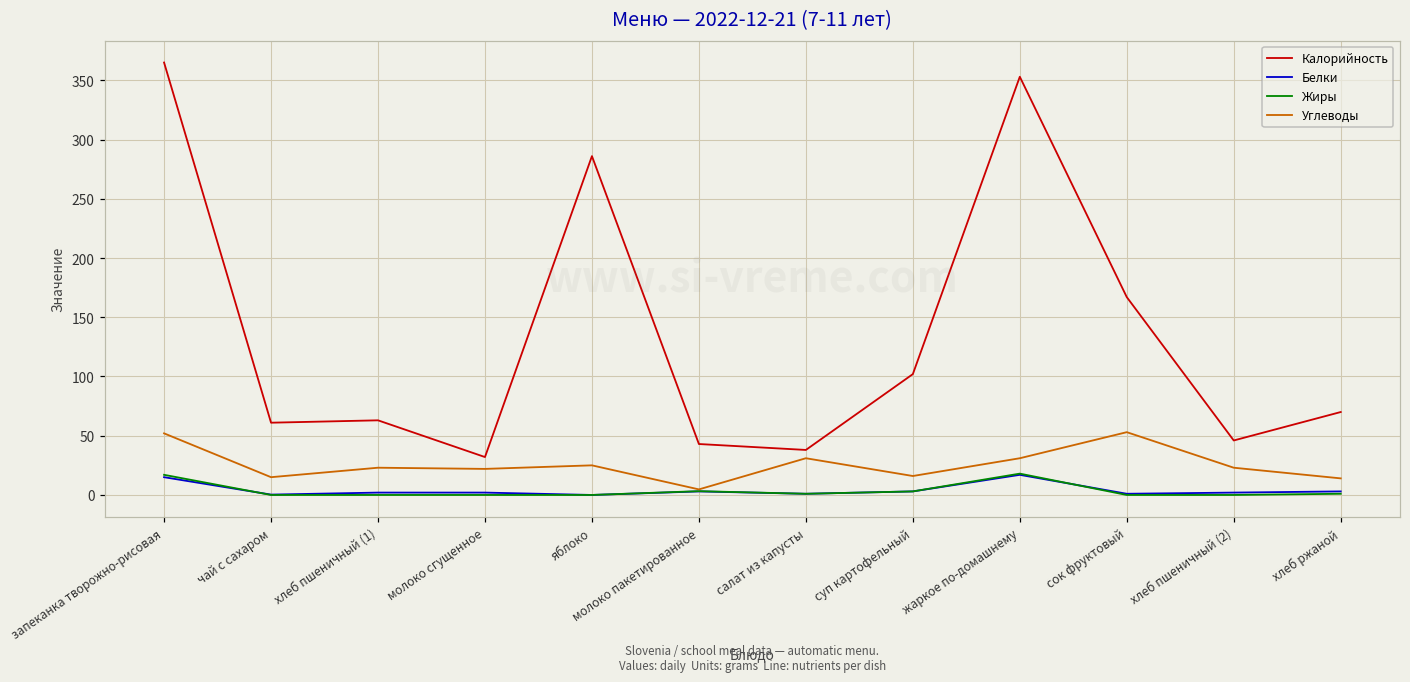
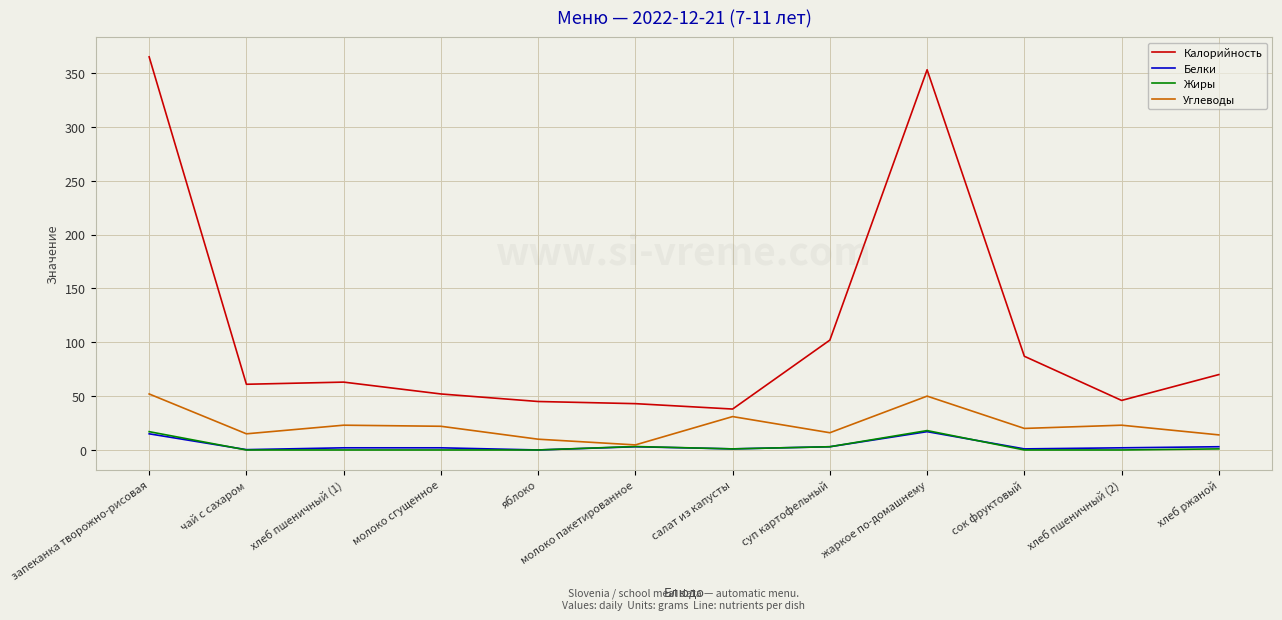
Калорийность, молоко сгущенное: 32 -> 52
Калорийность, яблоко: 286 -> 45
Углеводы, яблоко: 25 -> 10
Углеводы, жаркое по-домашнему: 31 -> 50
Калорийность, сок фруктовый: 167 -> 87
Углеводы, сок фруктовый: 53 -> 20
